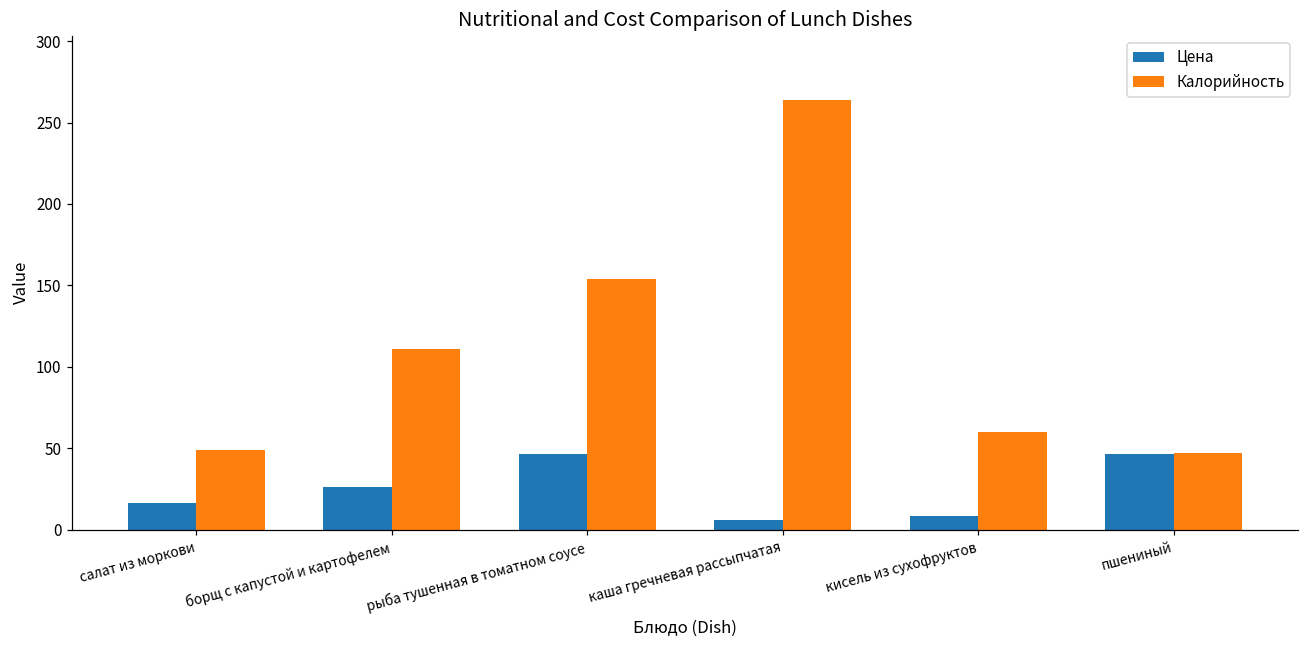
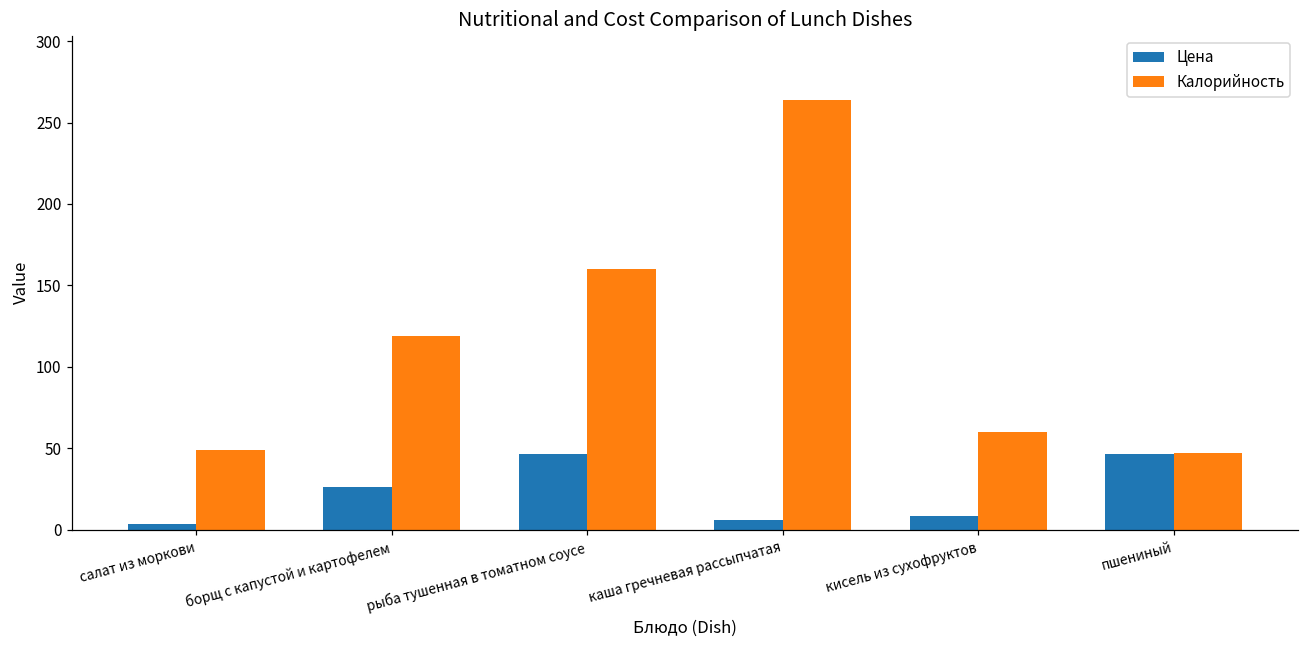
Цена, салат из моркови: 17 -> 4
Калорийность, борщ с капустой и картофелем: 111 -> 119
Калорийность, рыба тушенная в томатном соусе: 154 -> 160
